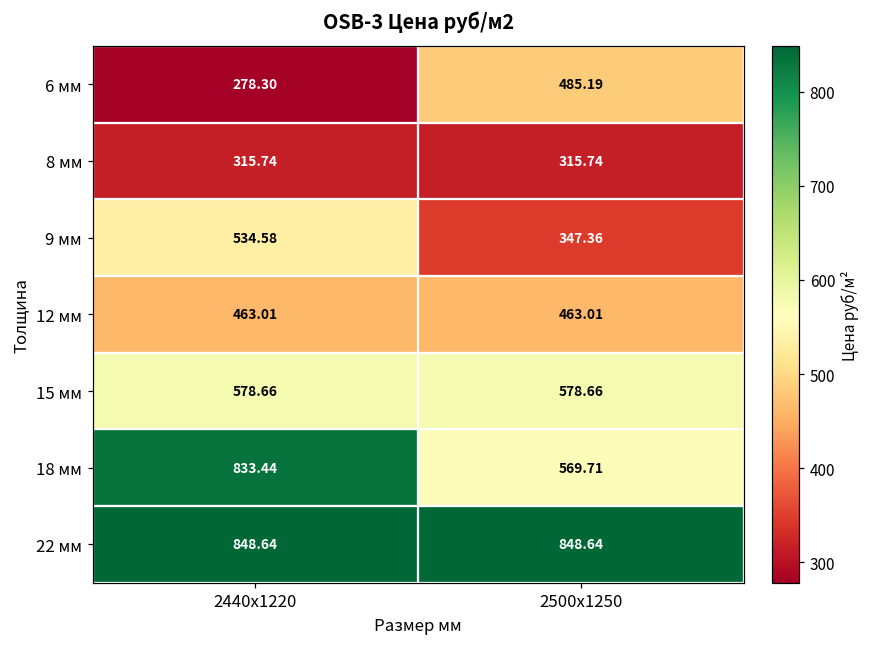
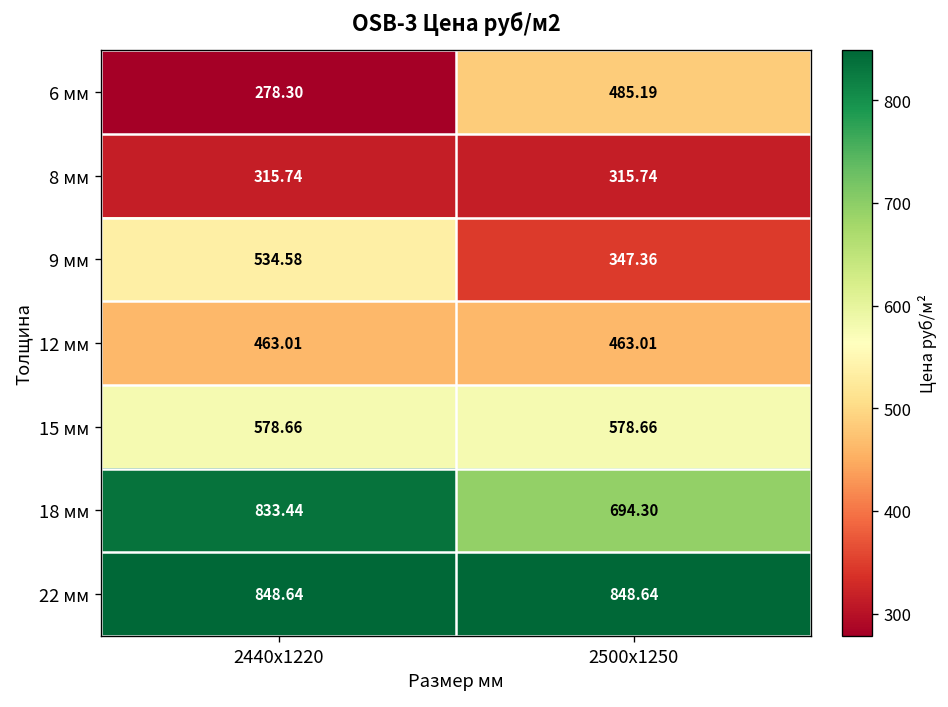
18 мм, 2500х1250: 569.71 -> 694.30
